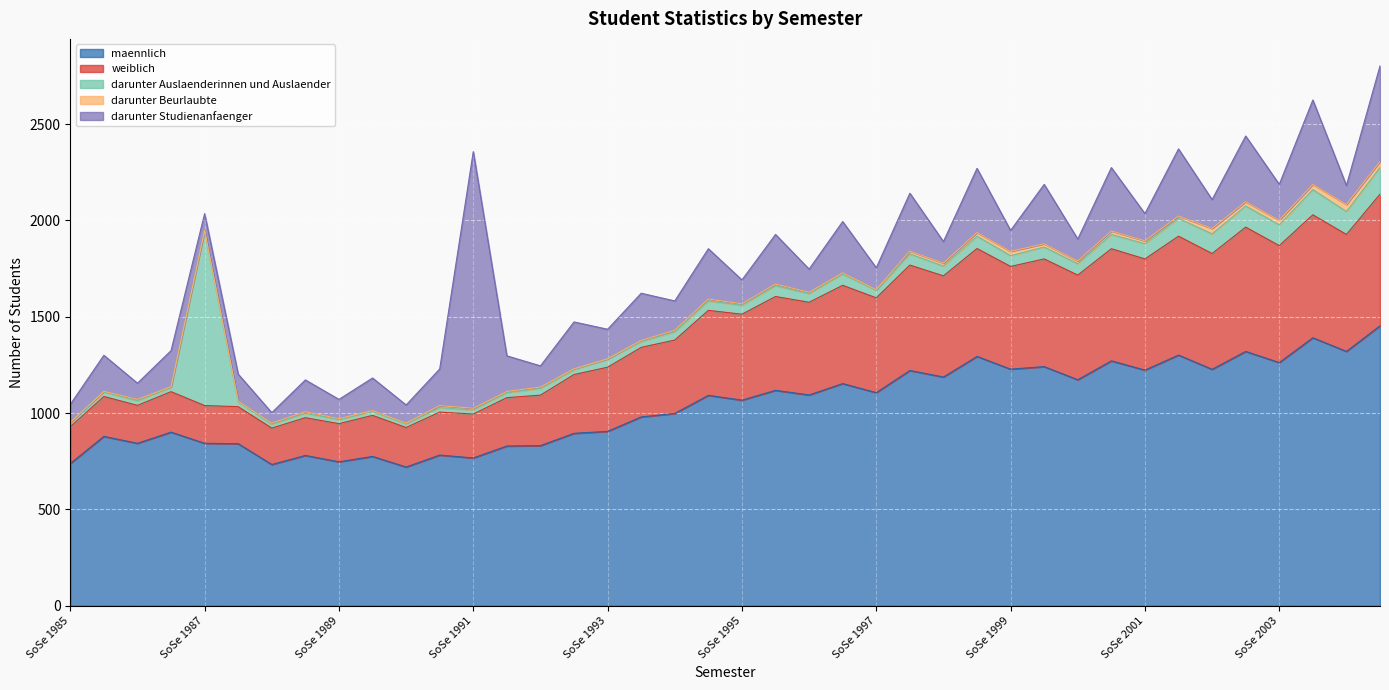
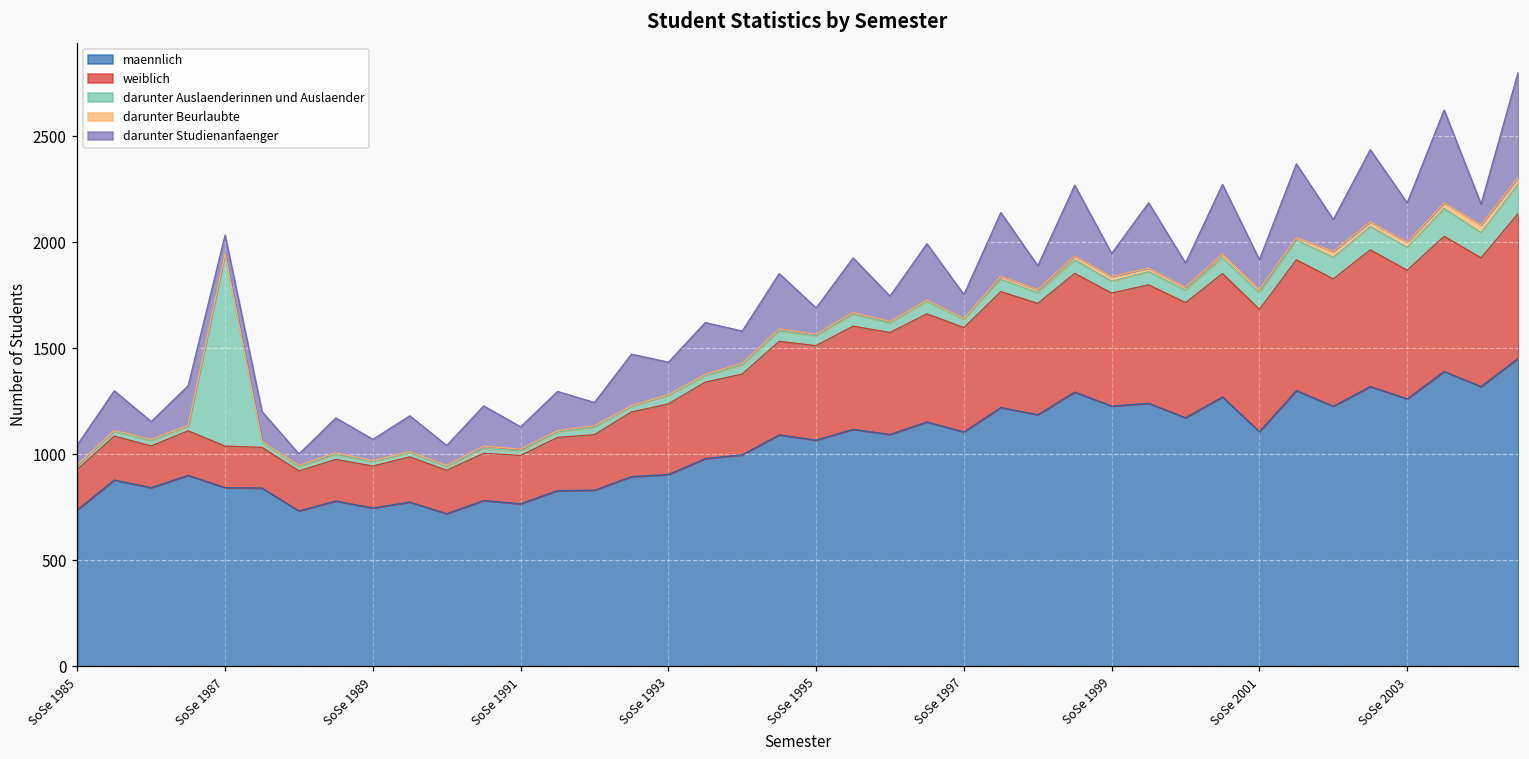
darunter Studienanfaenger, SoSe 1991: 1330 -> 110
maennlich, SoSe 2001: 1220 -> 1110
